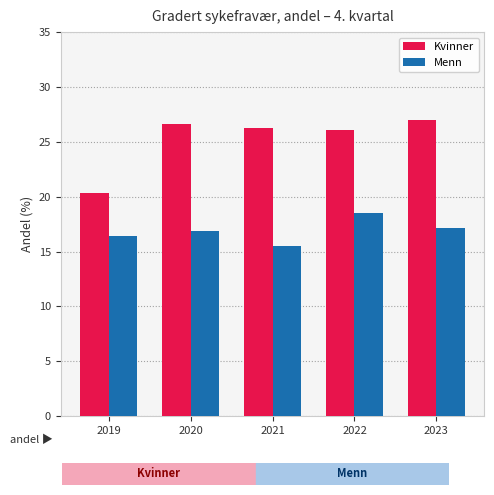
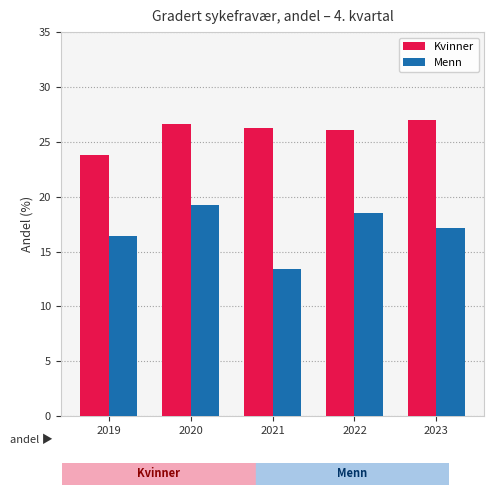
Kvinner, 2019: 20.3 -> 23.8
Menn, 2020: 16.9 -> 19.2
Menn, 2021: 15.5 -> 13.4
